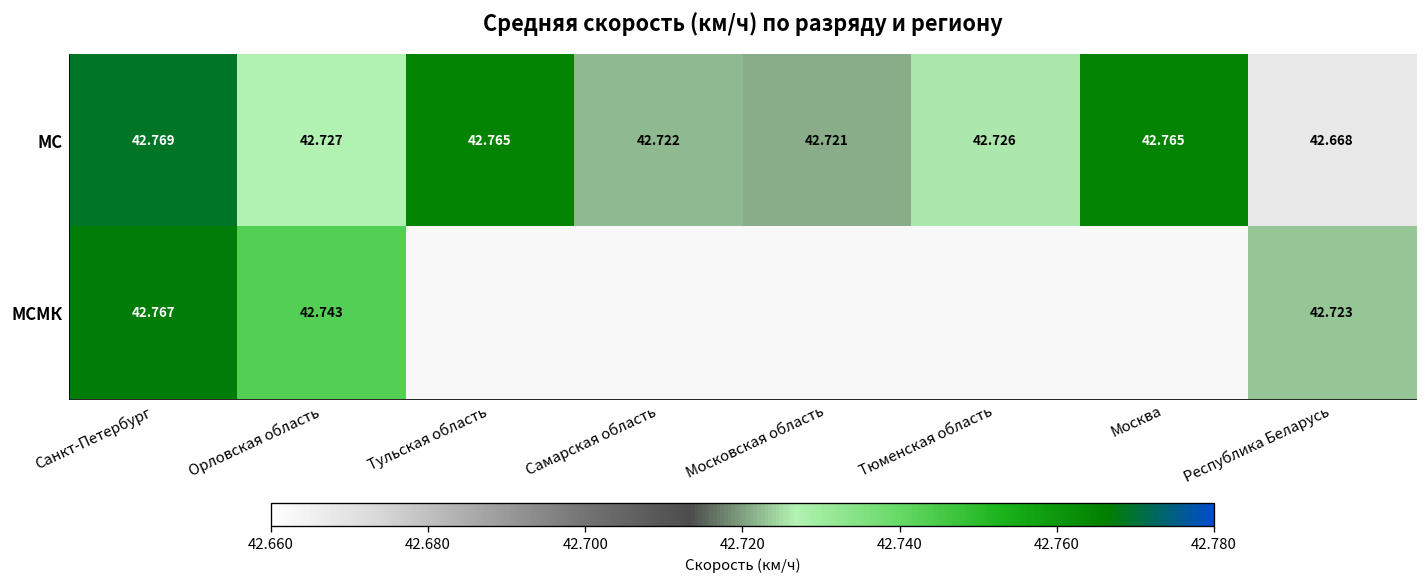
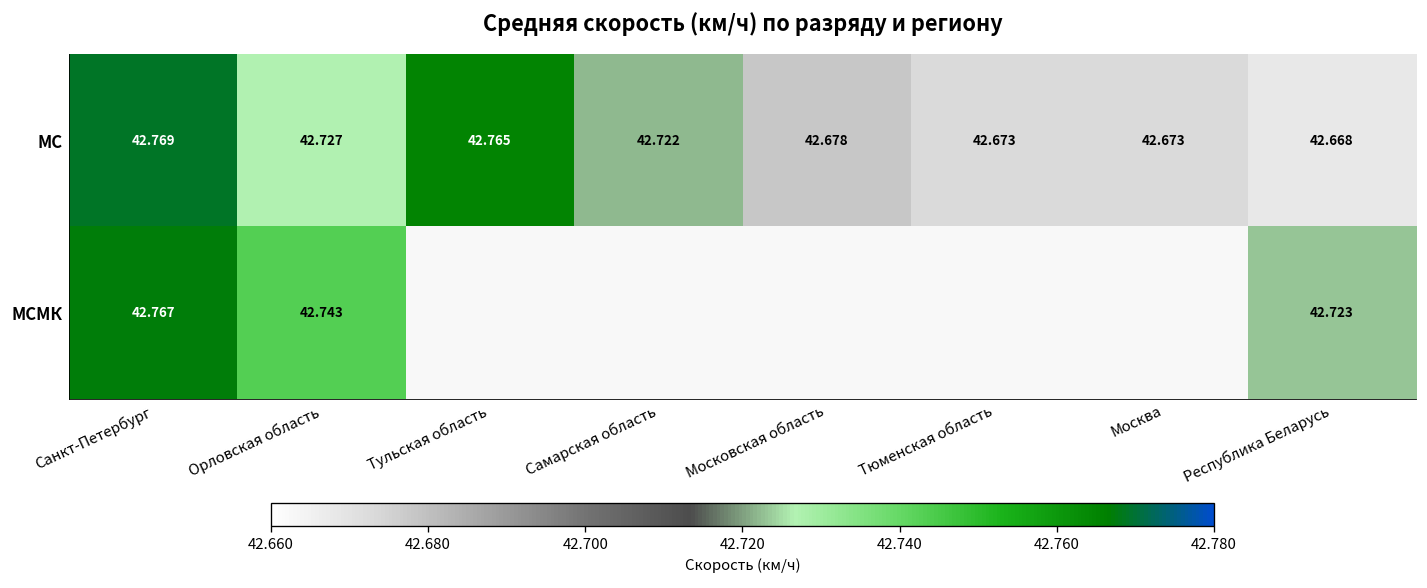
МС, Московская область: 42.721 -> 42.678
МС, Тюменская область: 42.726 -> 42.673
МС, Москва: 42.765 -> 42.673
